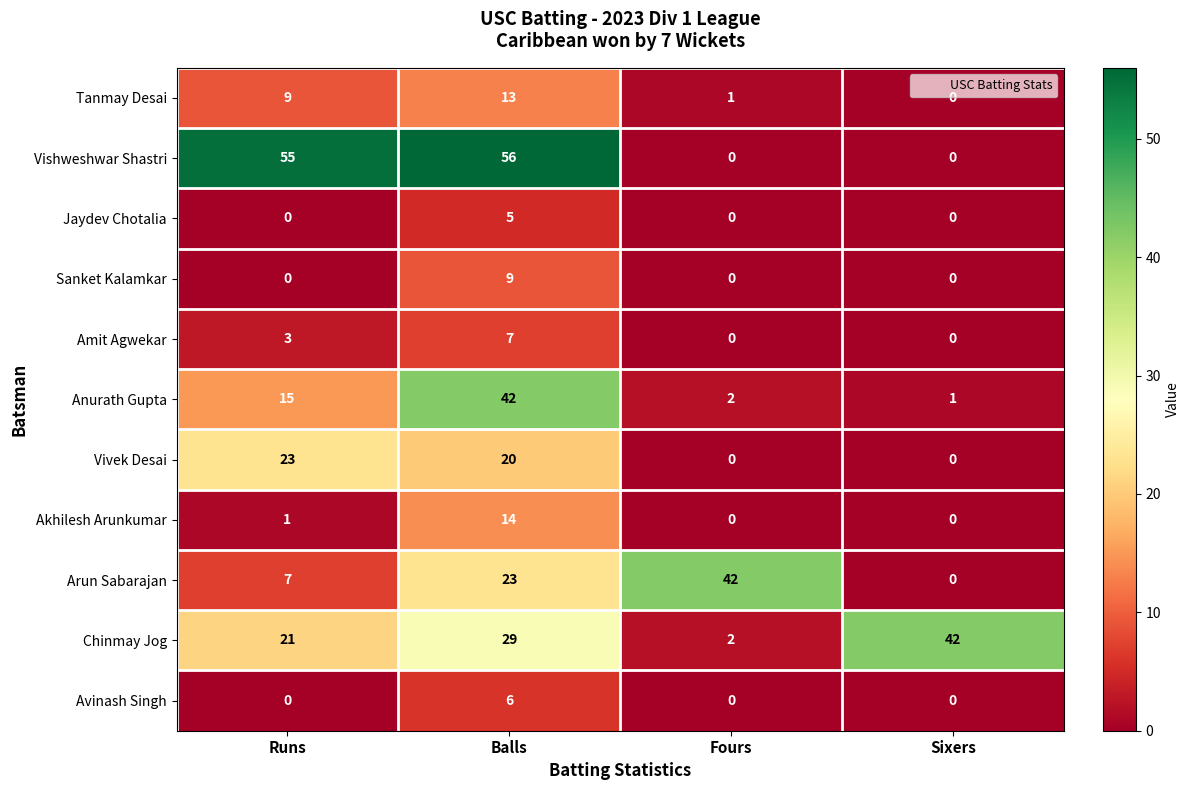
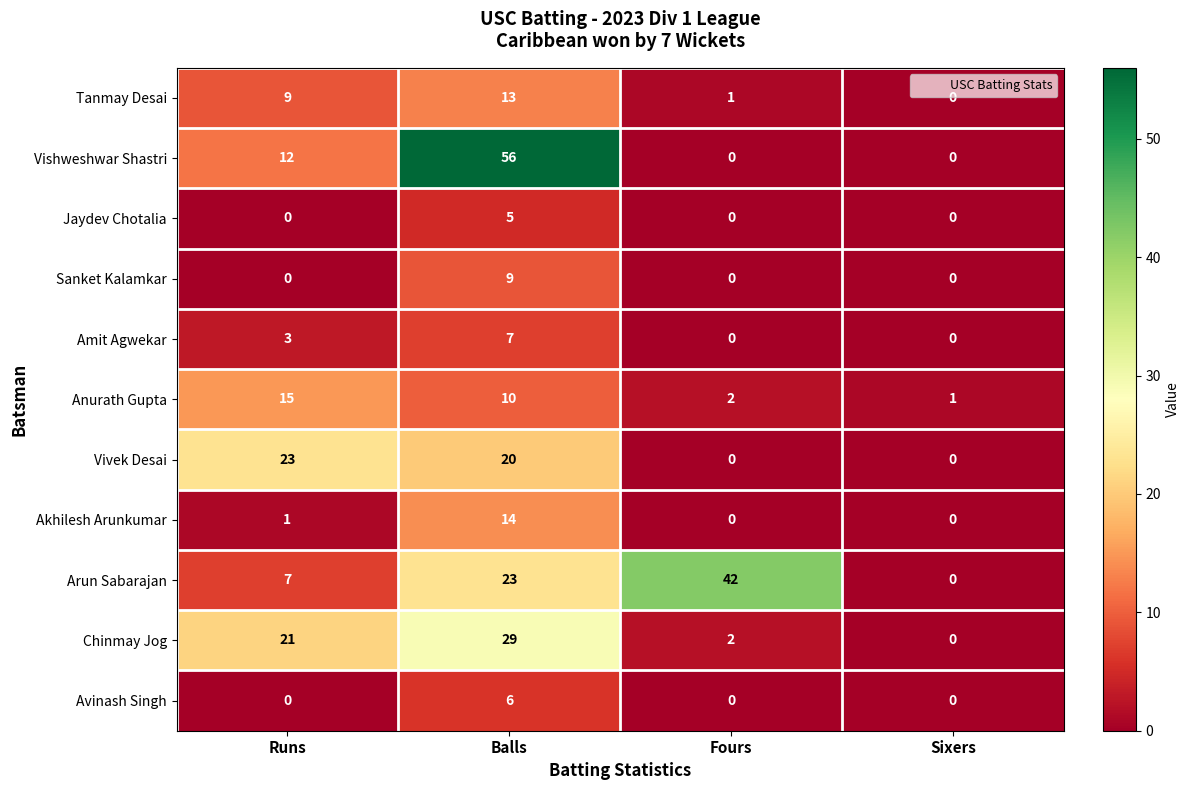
Vishweshwar Shastri, Runs: 55 -> 12
Anurath Gupta, Balls: 42 -> 10
Chinmay Jog, Sixers: 42 -> 0
